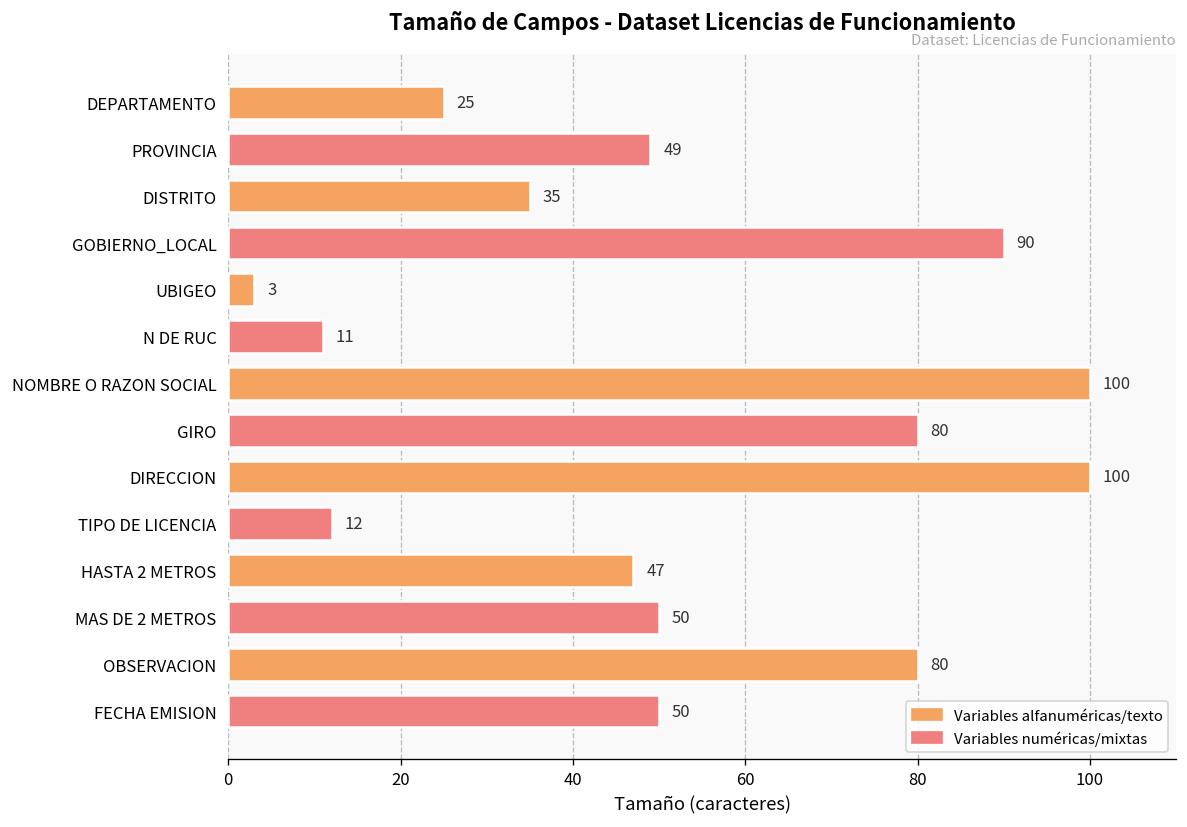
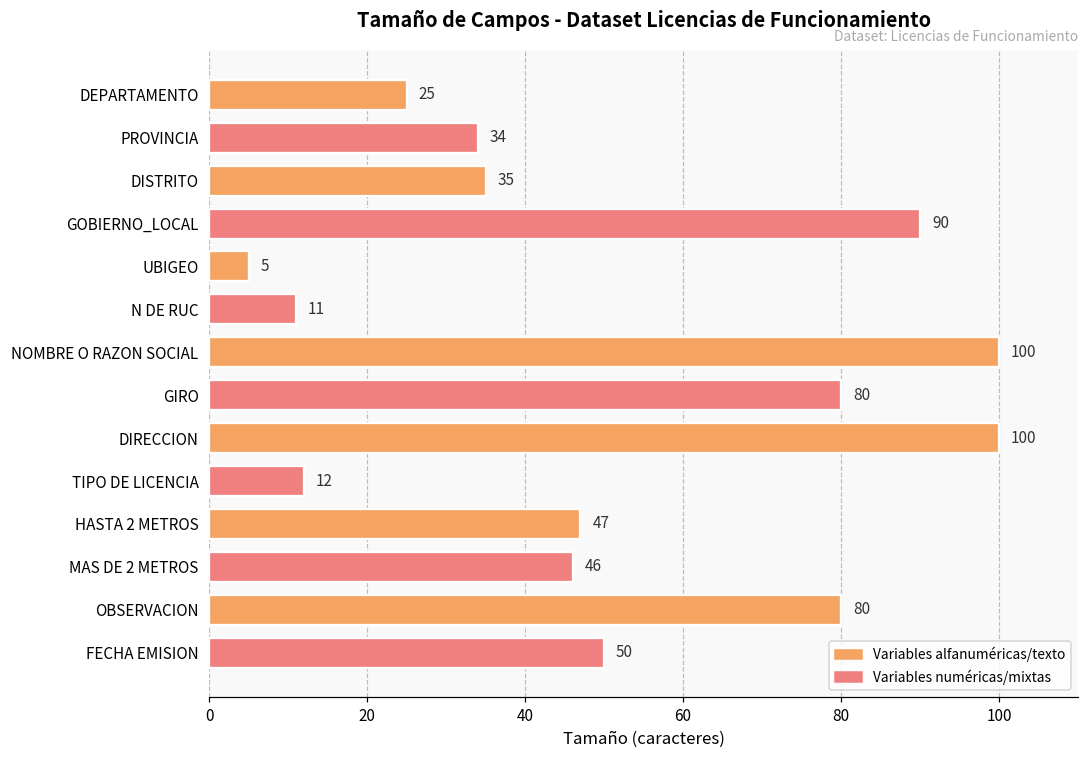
PROVINCIA: 49 -> 34
UBIGEO: 3 -> 5
MAS DE 2 METROS: 50 -> 46
